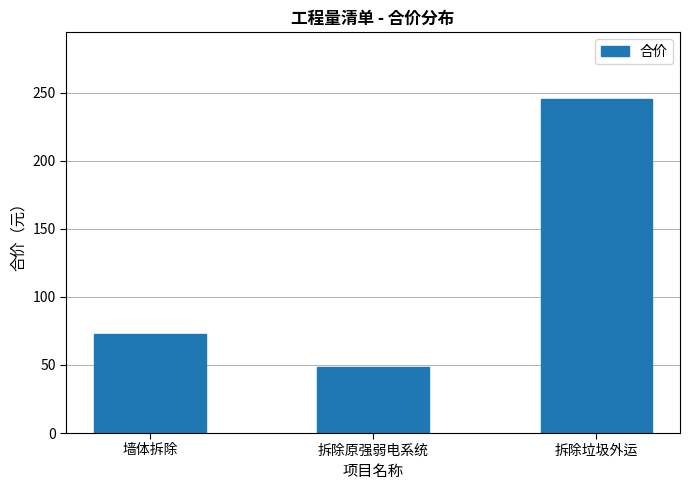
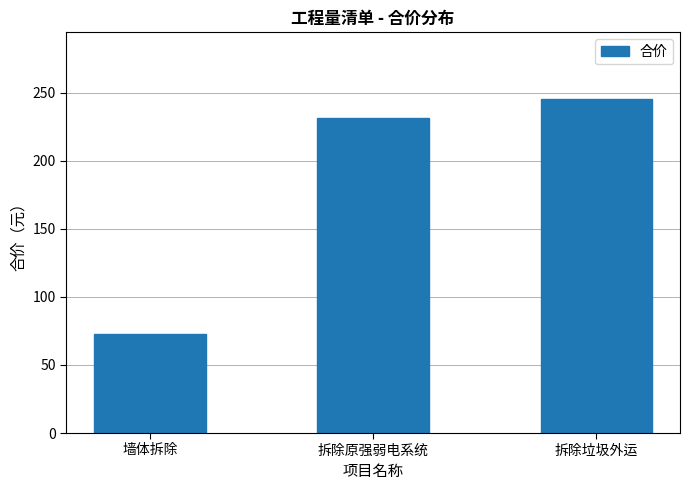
拆除原强弱电系统: 48 -> 231
